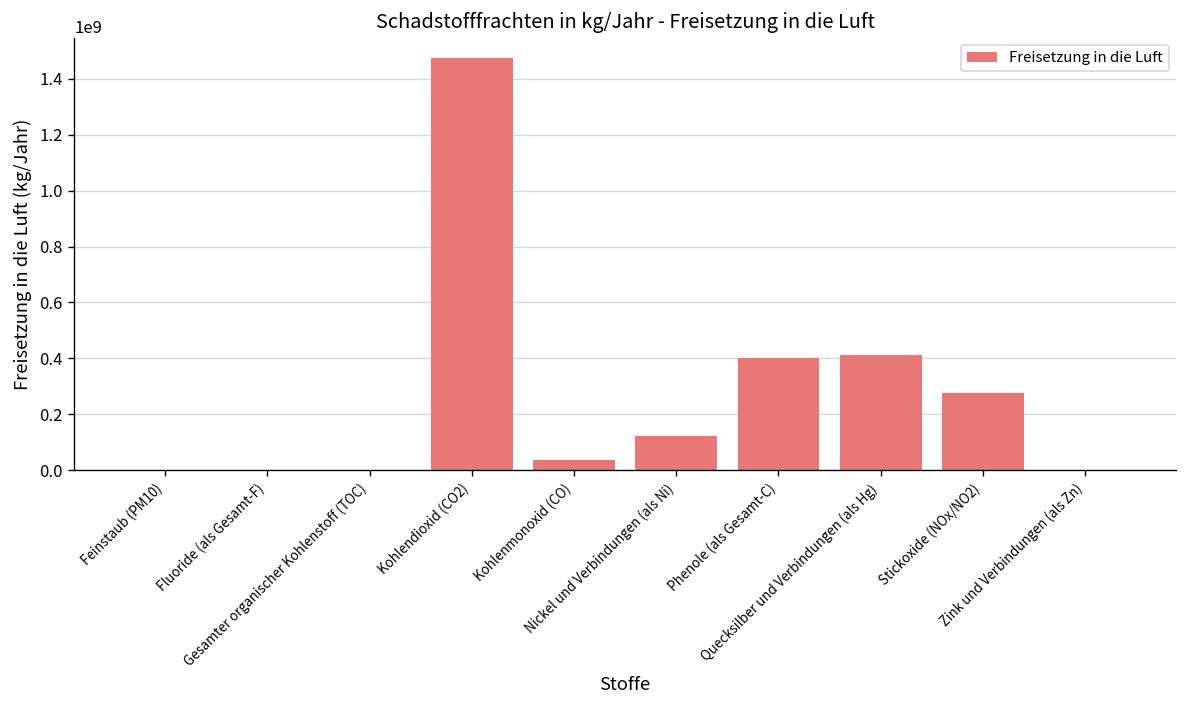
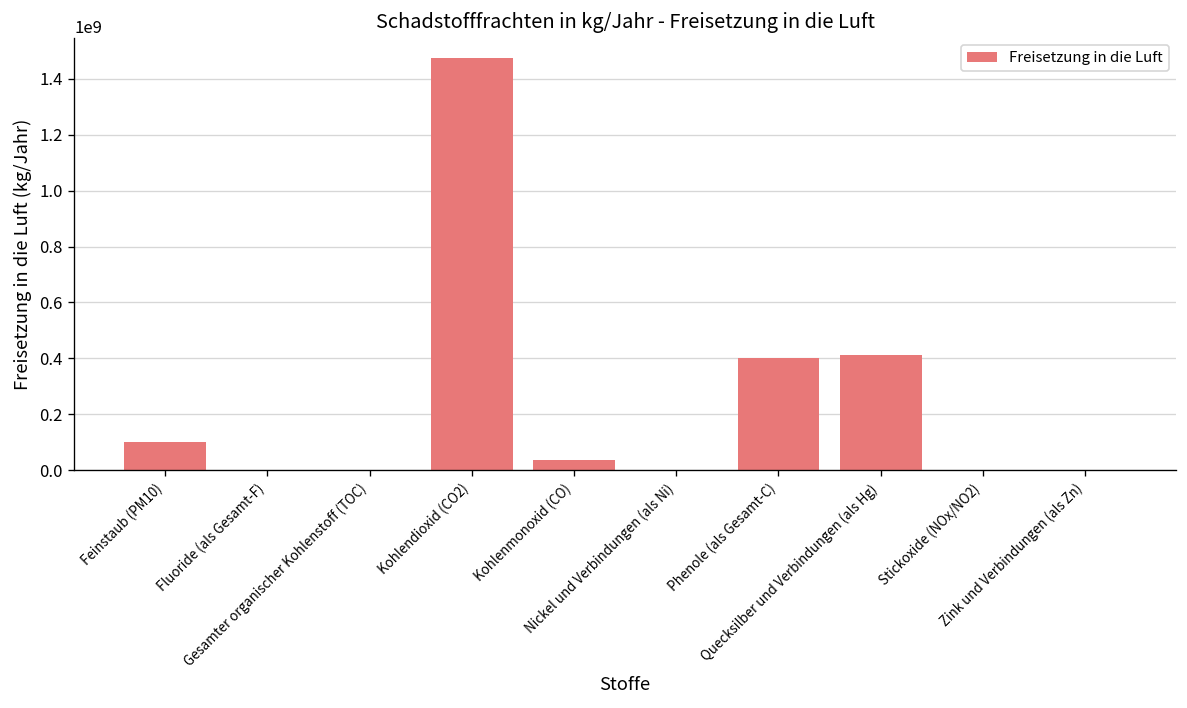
Feinstaub (PM10): 0 -> 100000000
Nickel und Verbindungen (als Ni): 120000000 -> 0
Stickoxide (NOx/NO2): 280000000 -> 0
